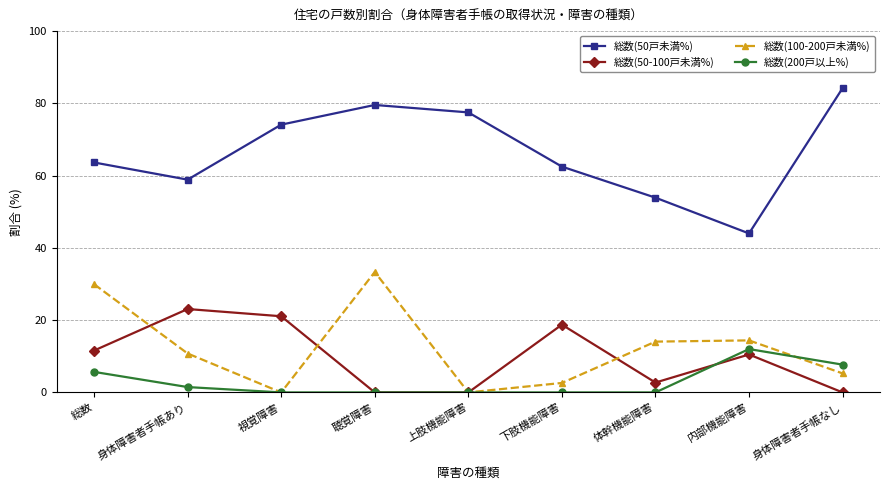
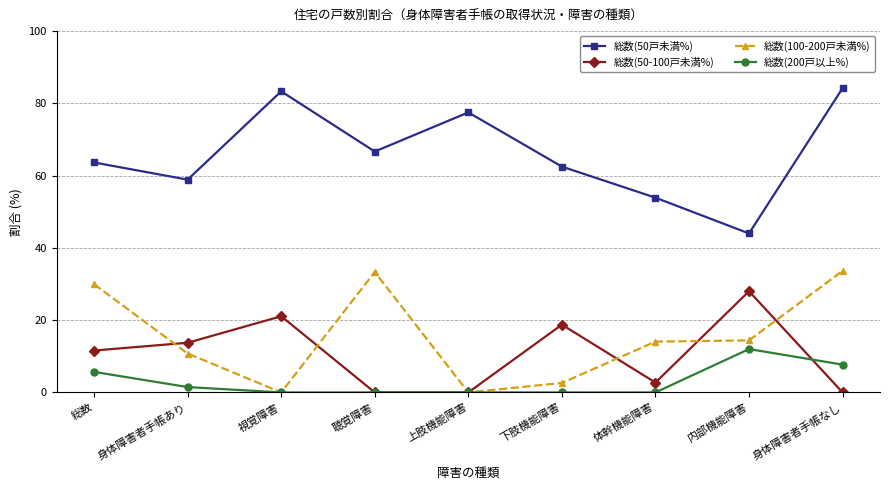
総数(50-100戸未満%), 身体障害者手帳あり: 23 -> 14
総数(50戸未満%), 視覚障害: 74 -> 83
総数(50戸未満%), 聴覚障害: 80 -> 67
総数(50-100戸未満%), 内部機能障害: 11 -> 28
総数(100-200戸未満%), 身体障害者手帳なし: 5 -> 34
